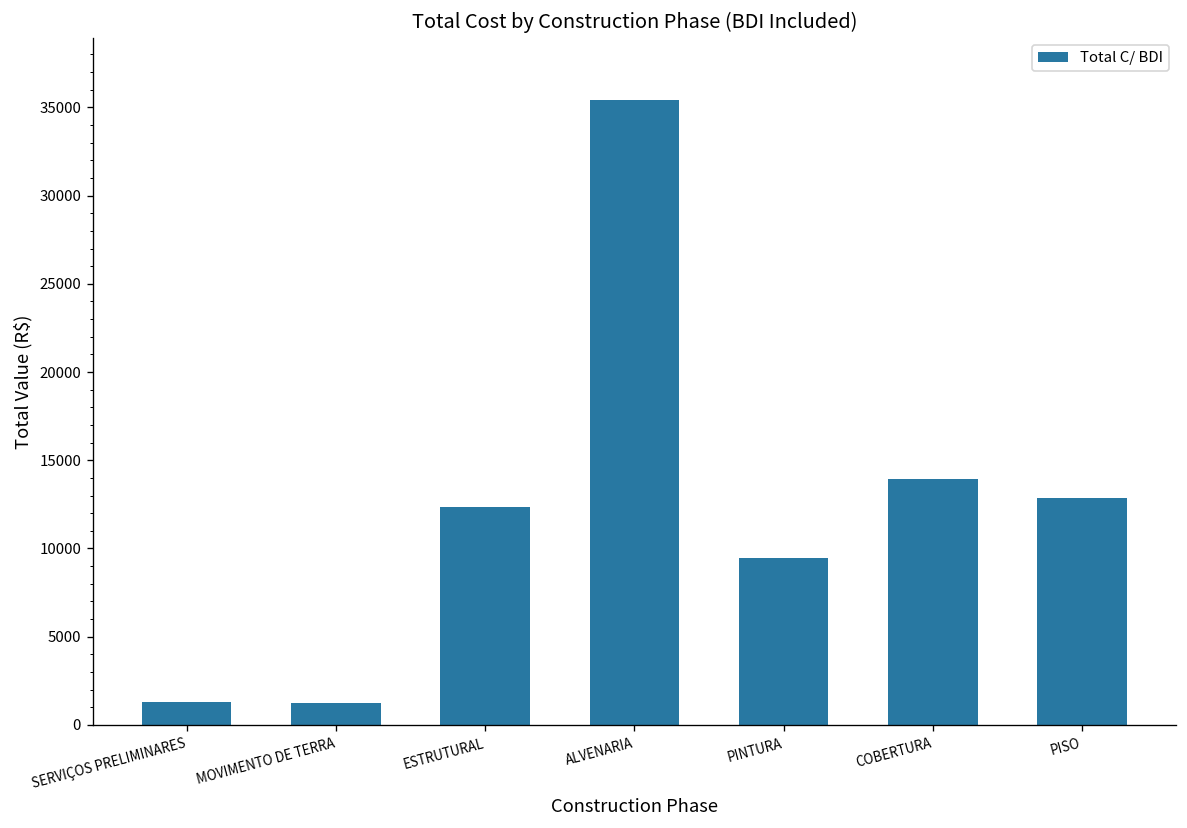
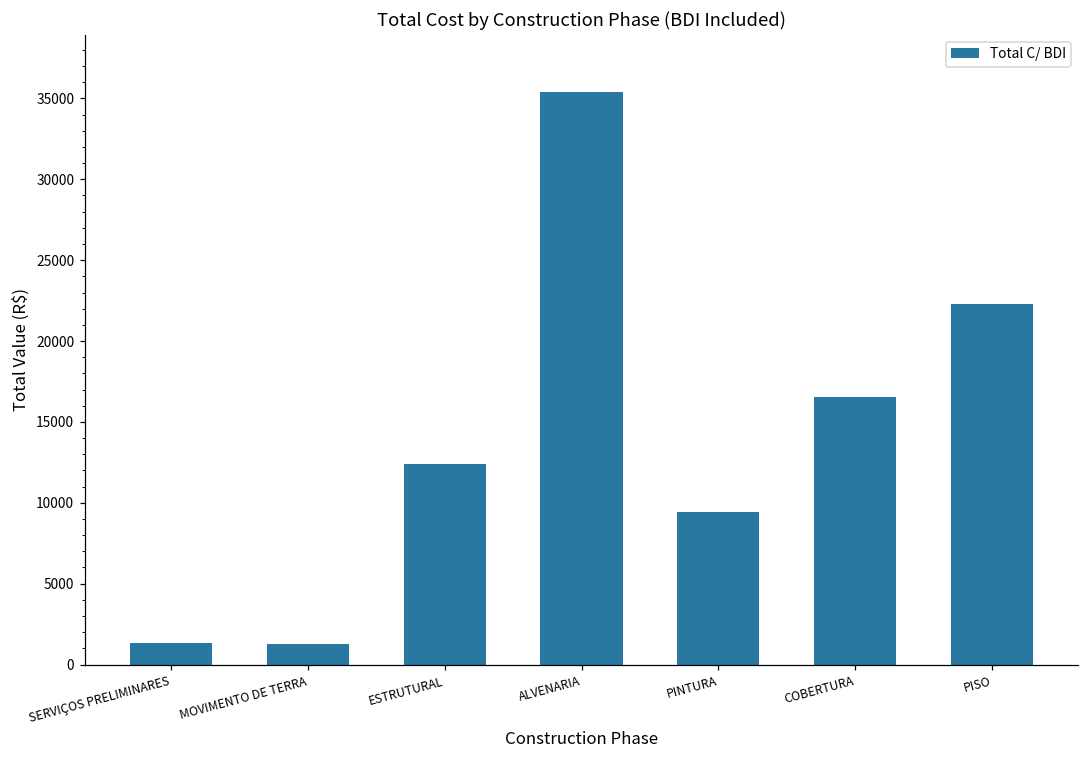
COBERTURA: 13900 -> 16500
PISO: 12800 -> 22300
